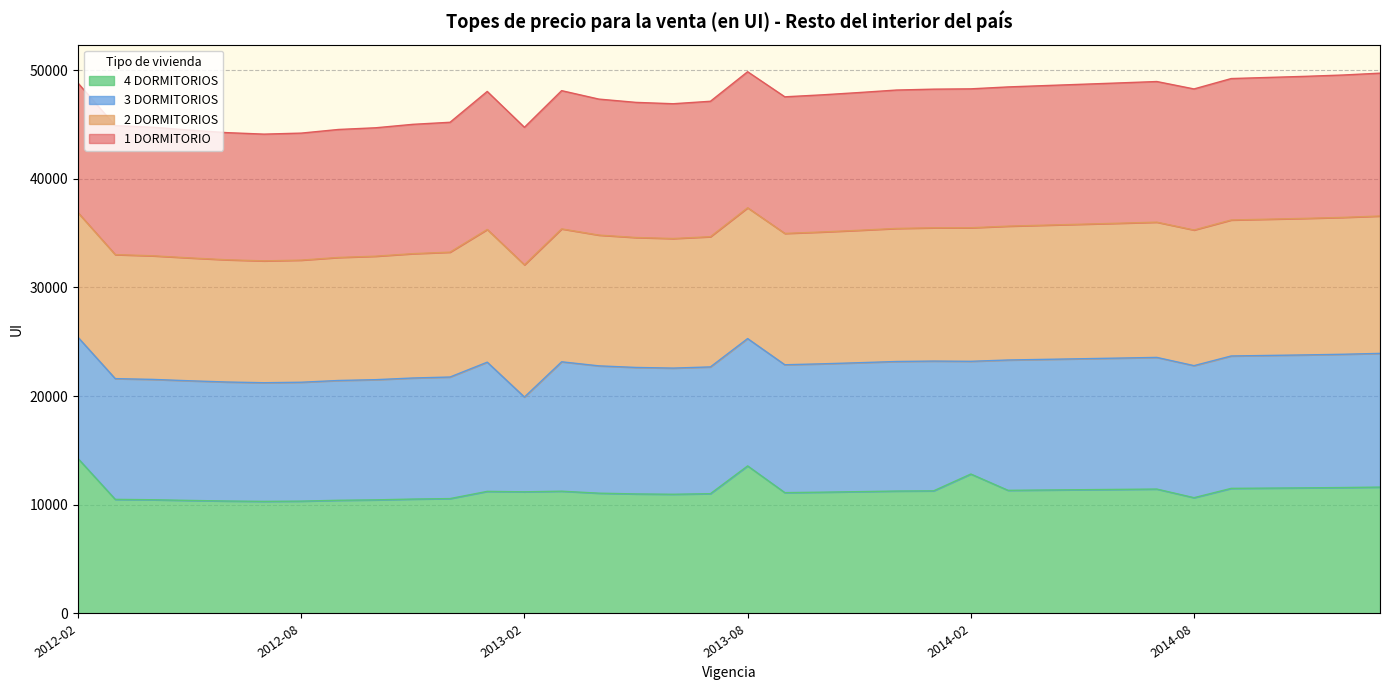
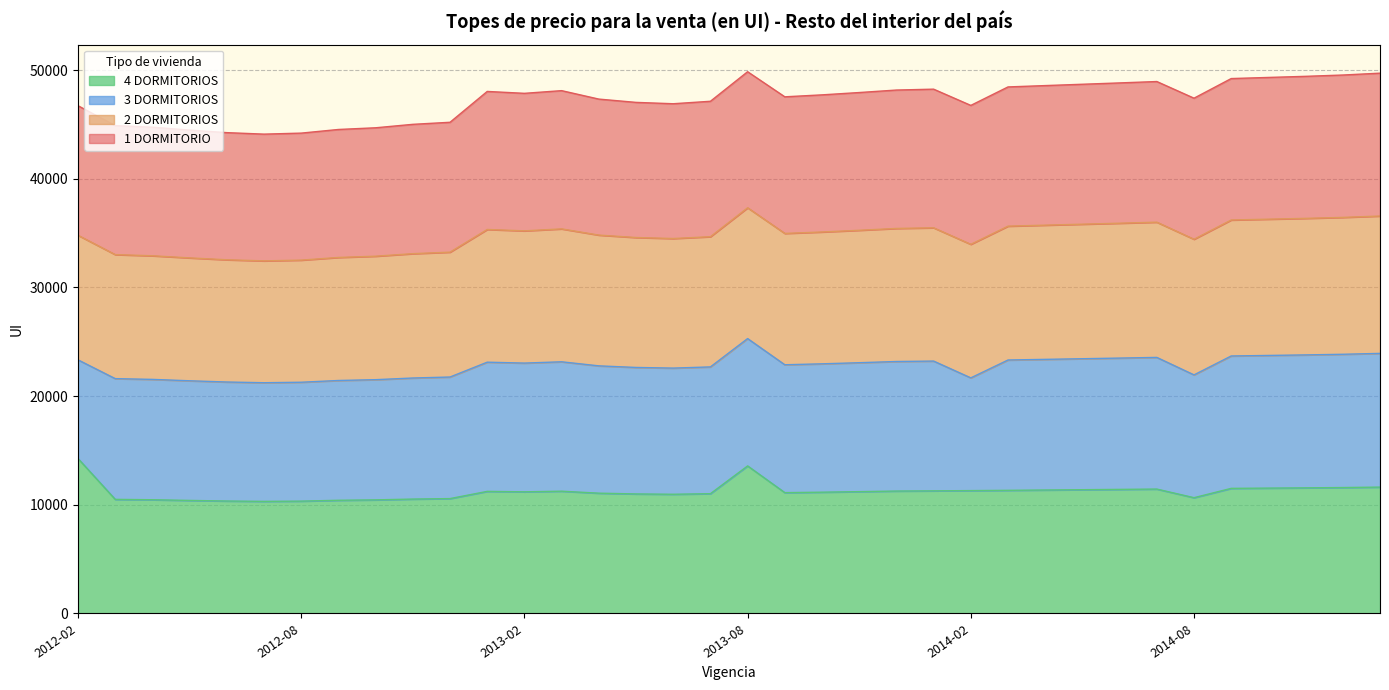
3 DORMITORIOS, 2012-02: 11200 -> 9100
3 DORMITORIOS, 2013-02: 8700 -> 11800
4 DORMITORIOS, 2014-02: 12800 -> 11300
3 DORMITORIOS, 2014-08: 12200 -> 11300
